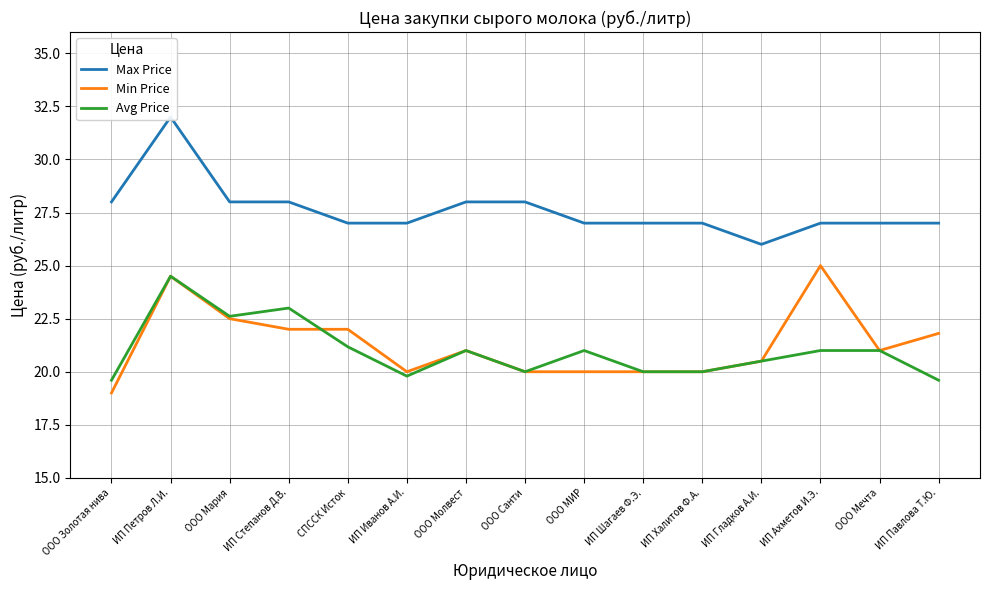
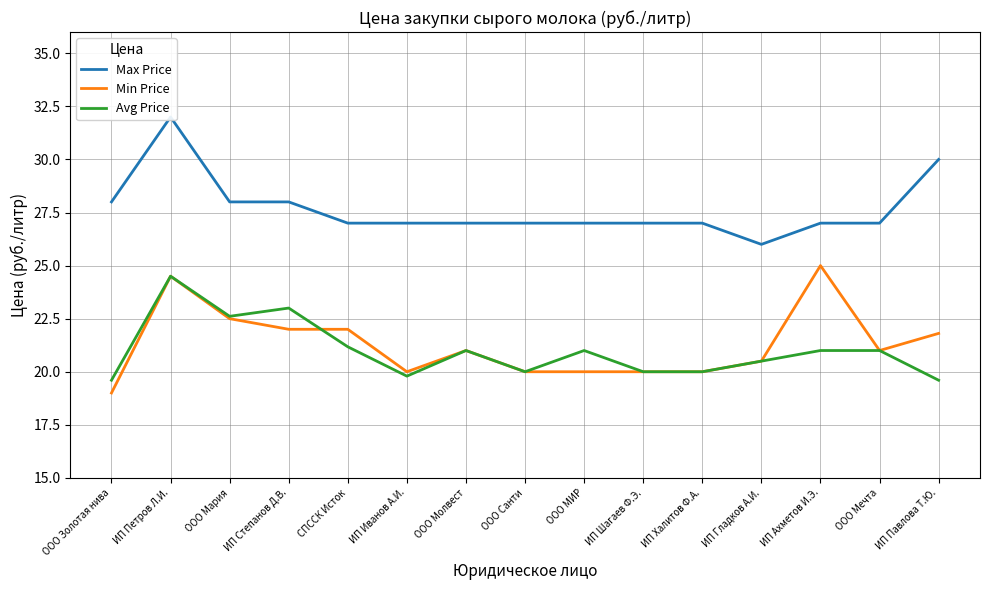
Max Price, ООО Молвест: 28 -> 27
Max Price, ООО Санти: 28 -> 27
Max Price, ИП Павлова Т.Ю.: 27 -> 30
